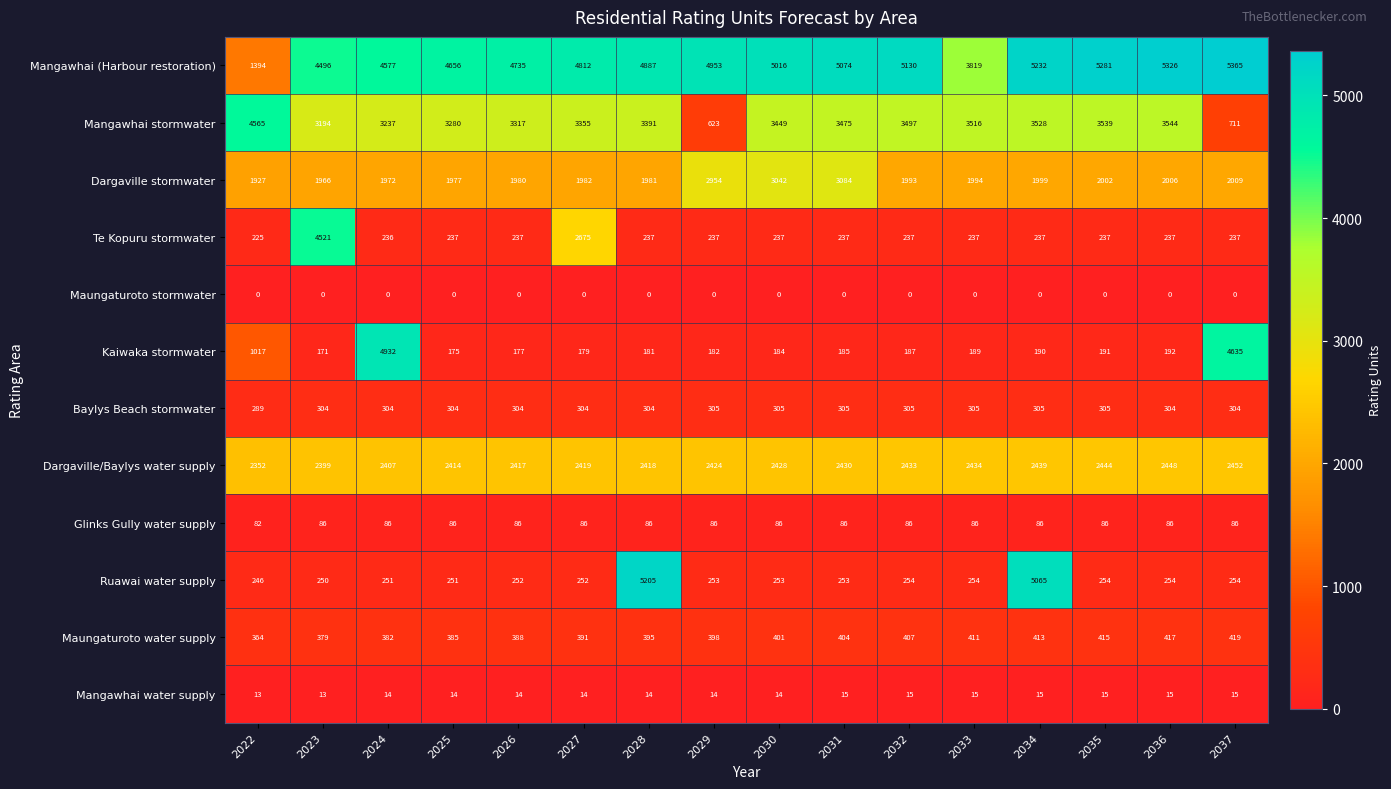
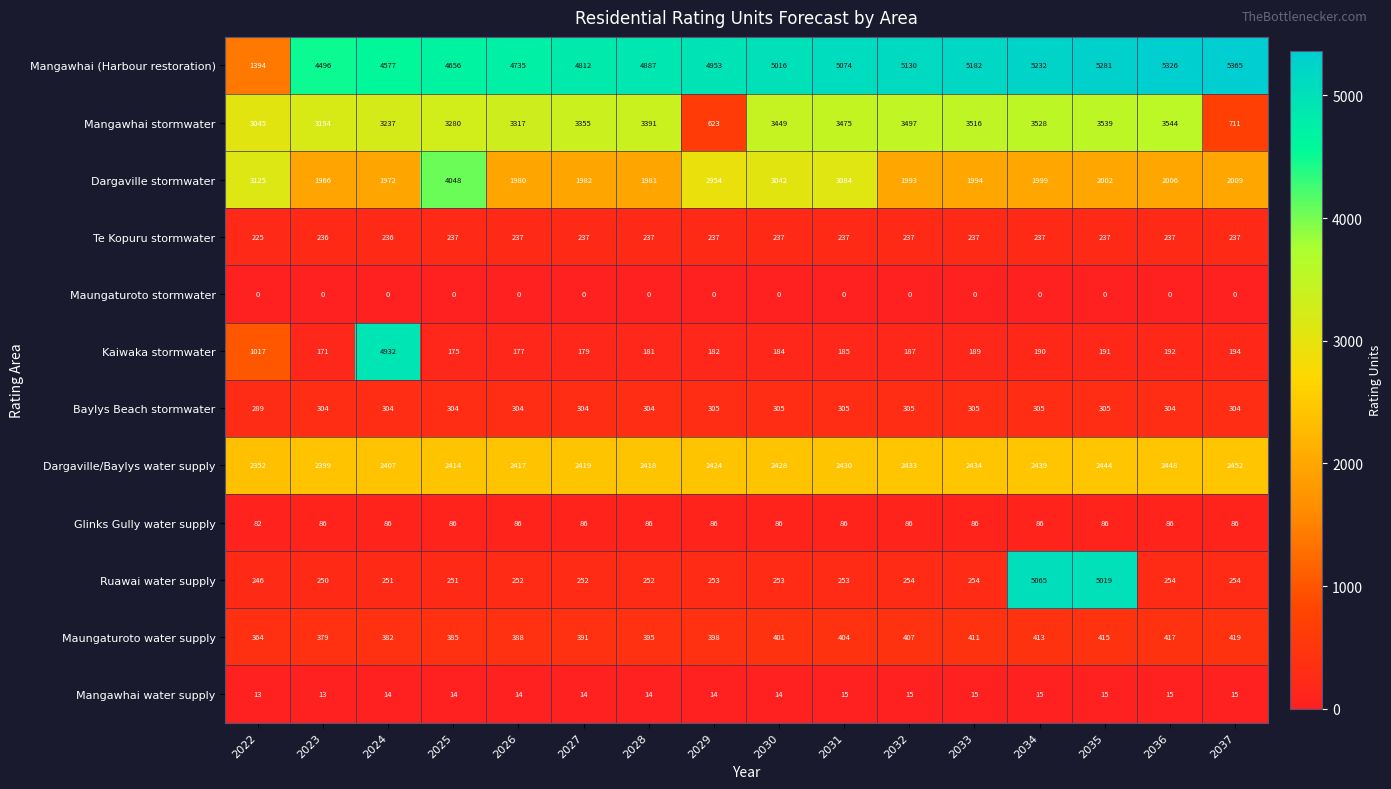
Mangawhai (Harbour restoration), 2033: 3819 -> 5182
Mangawhai stormwater, 2022: 4565 -> 3045
Dargaville stormwater, 2022: 1927 -> 3125
Dargaville stormwater, 2025: 1977 -> 4048
Te Kopuru stormwater, 2023: 4521 -> 236
Te Kopuru stormwater, 2027: 2675 -> 237
Kaiwaka stormwater, 2037: 4635 -> 194
Ruawai water supply, 2028: 5205 -> 252
Ruawai water supply, 2035: 254 -> 5019
